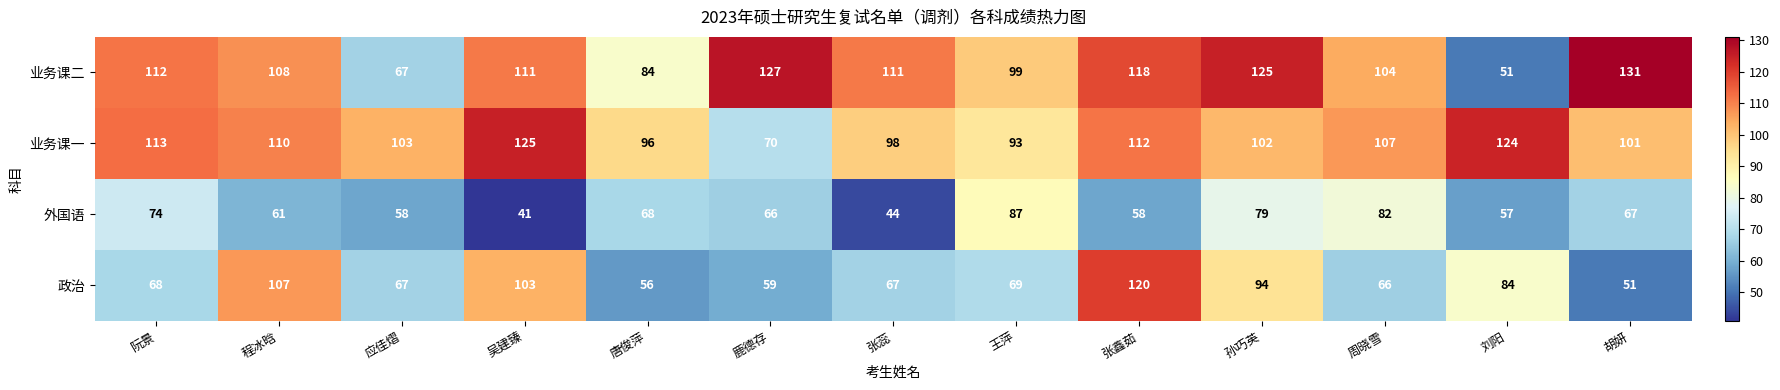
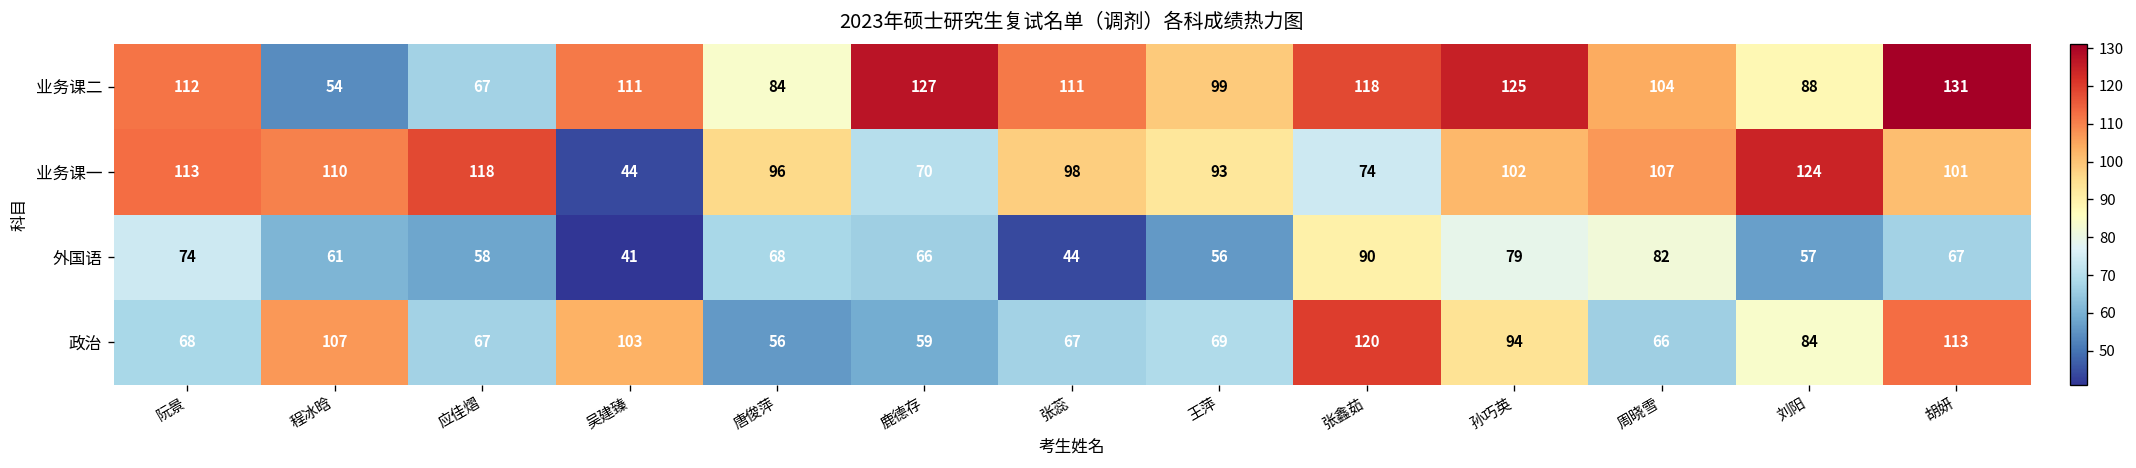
业务课二, 程冰晗: 108 -> 54
业务课二, 刘阳: 51 -> 88
业务课一, 应佳熠: 103 -> 118
业务课一, 吴建臻: 125 -> 44
业务课一, 张鑫茹: 112 -> 74
外国语, 王萍: 87 -> 56
外国语, 张鑫茹: 58 -> 90
政治, 胡妍: 51 -> 113
